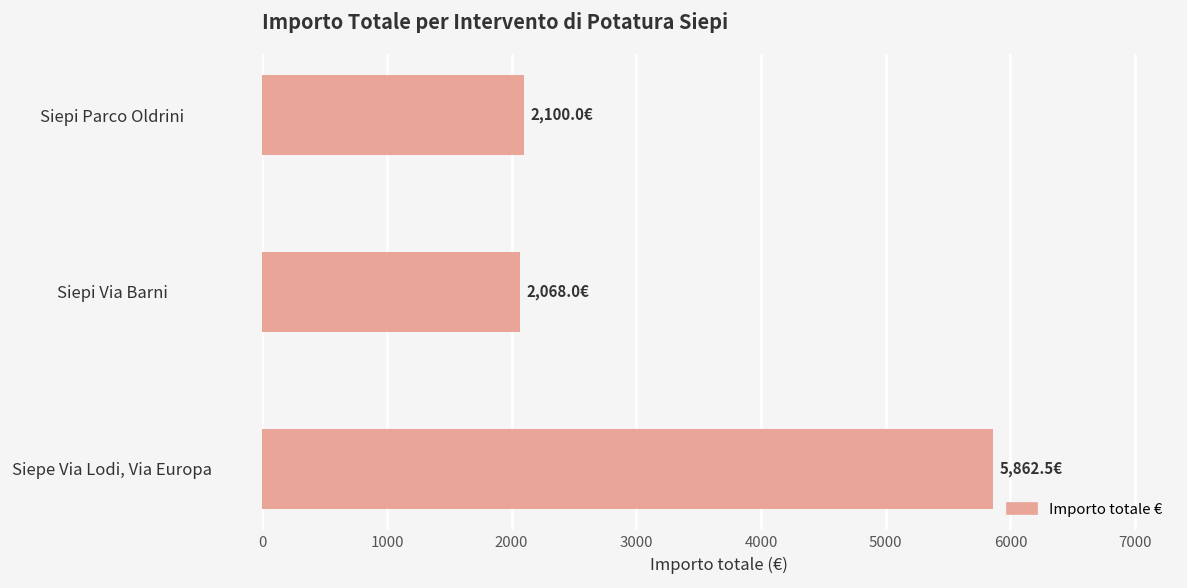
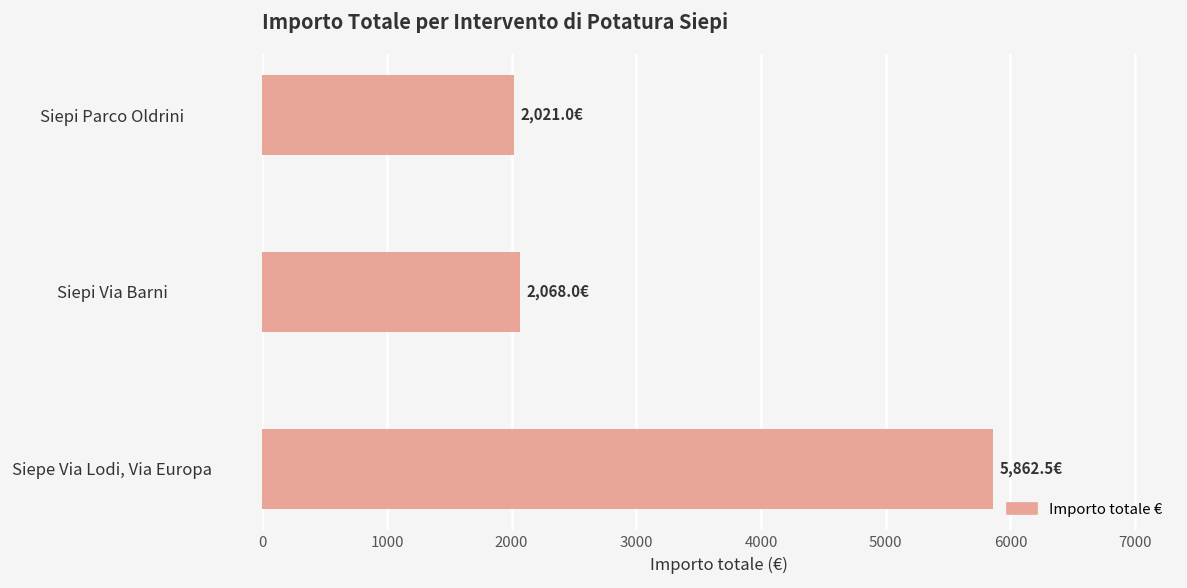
Siepi Parco Oldrini: 2,100.0€ -> 2,021.0€
